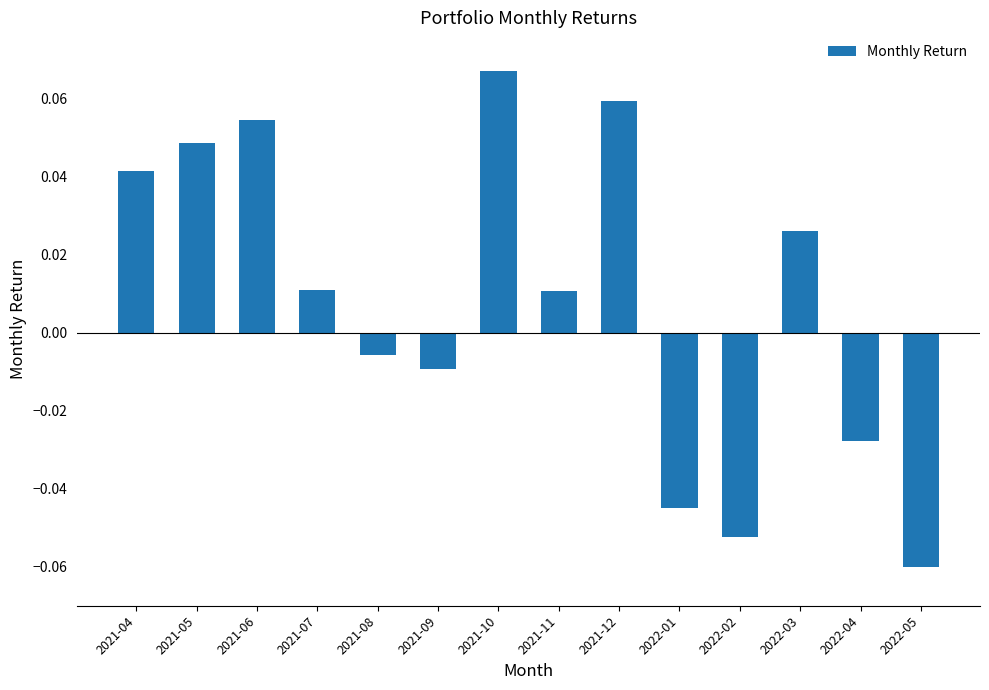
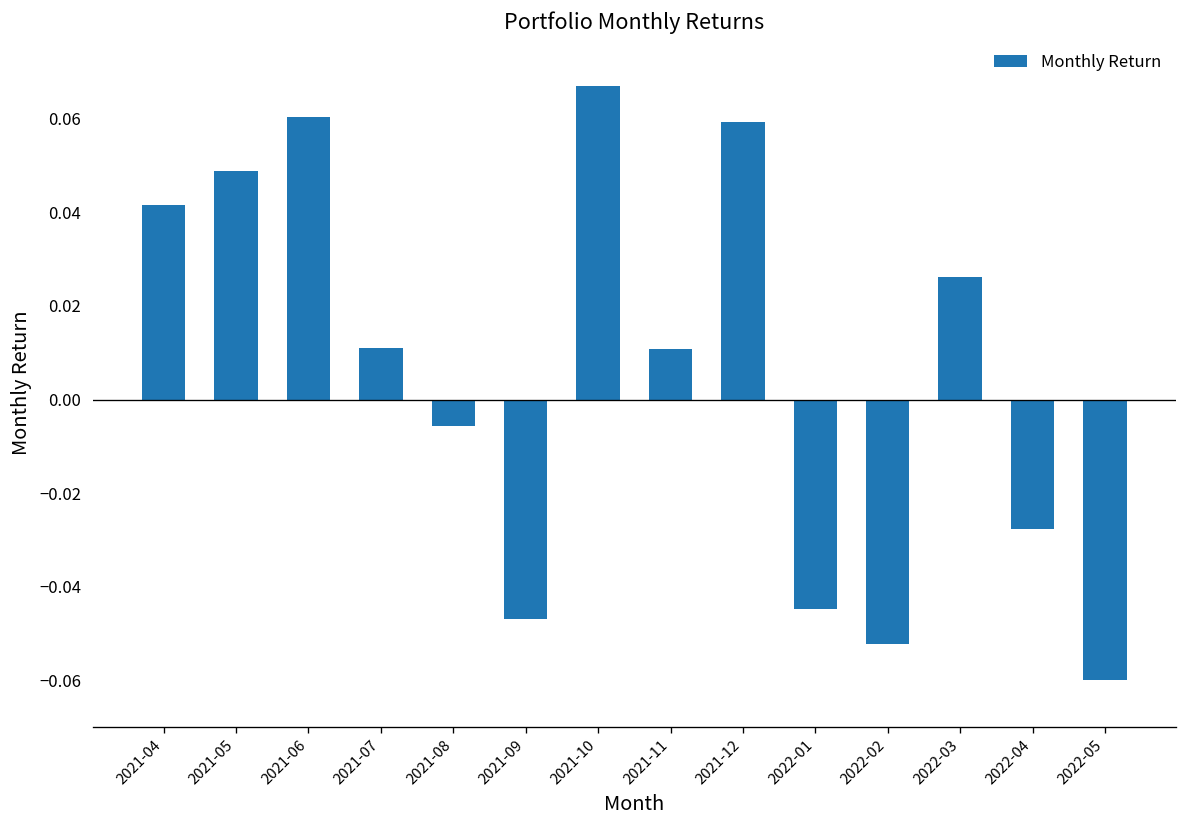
2021-06: 0.055 -> 0.060
2021-09: -0.009 -> -0.047
